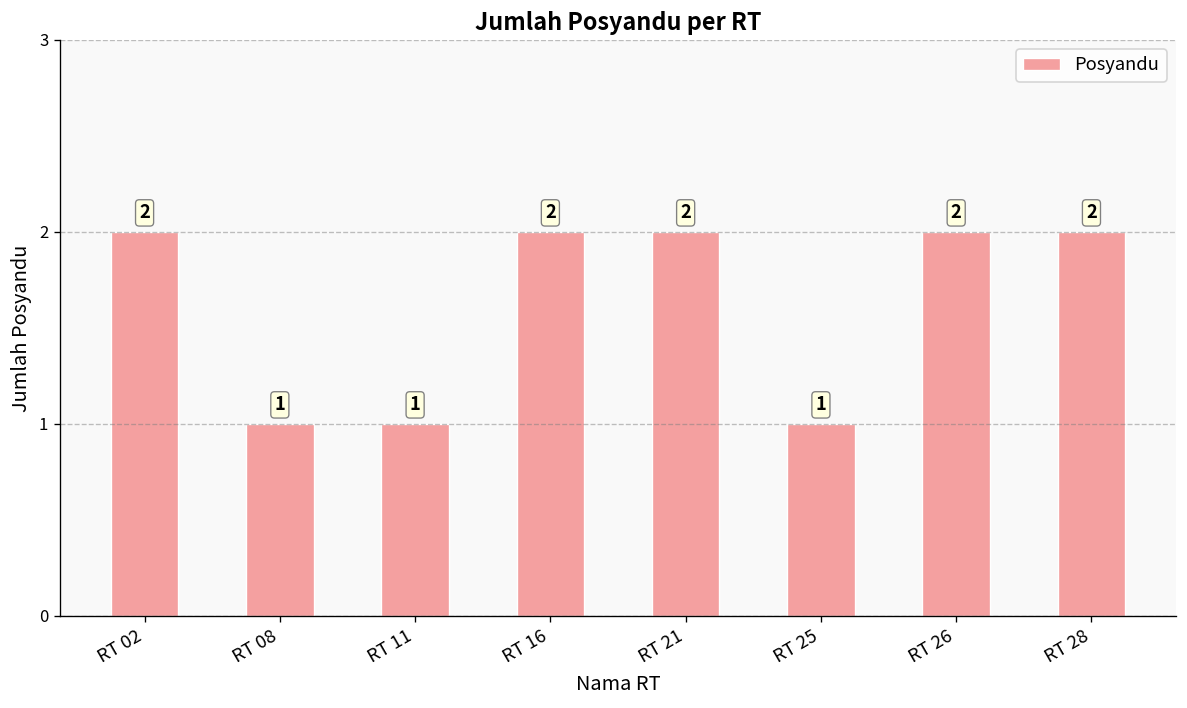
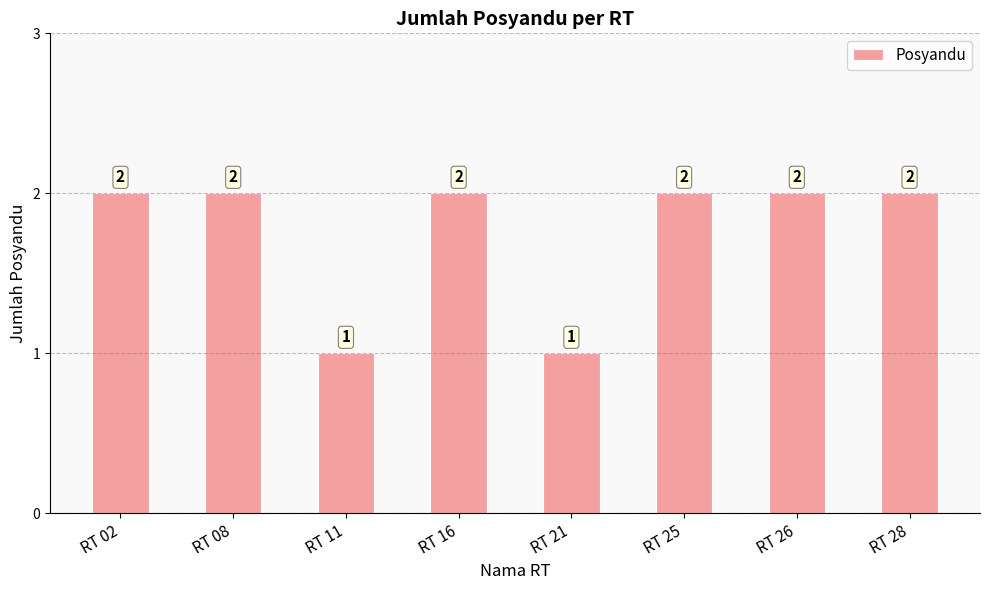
RT 08: 1 -> 2
RT 21: 2 -> 1
RT 25: 1 -> 2
